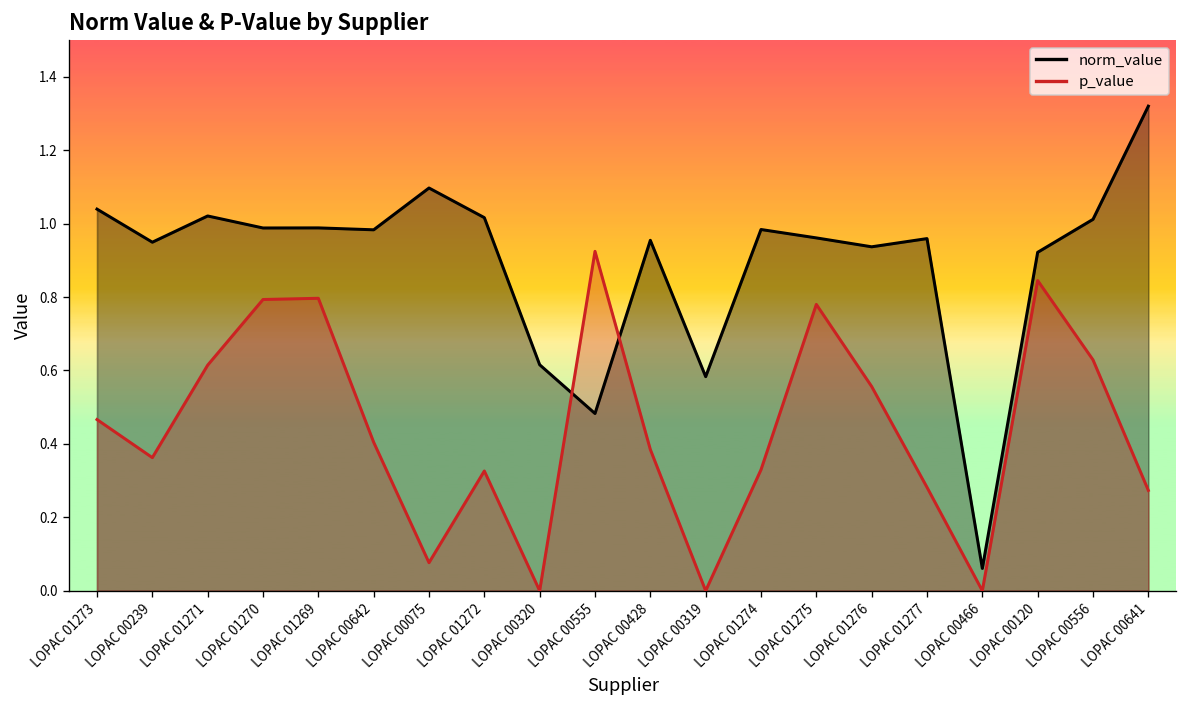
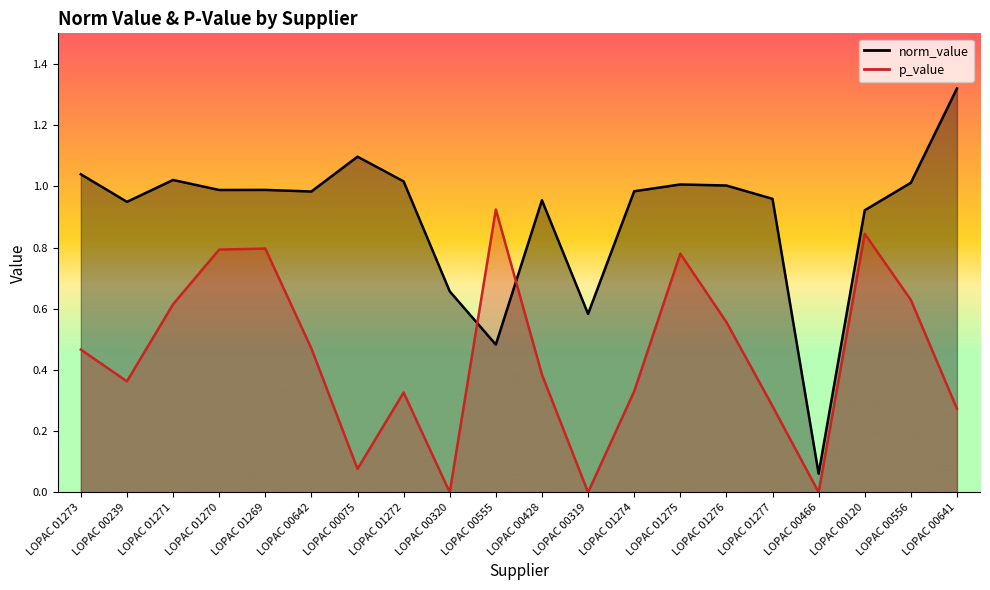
p_value, LOPAC 00642: 0.40 -> 0.47
norm_value, LOPAC 00320: 0.62 -> 0.66
norm_value, LOPAC 01275: 0.96 -> 1.01
norm_value, LOPAC 01276: 0.94 -> 1.00
